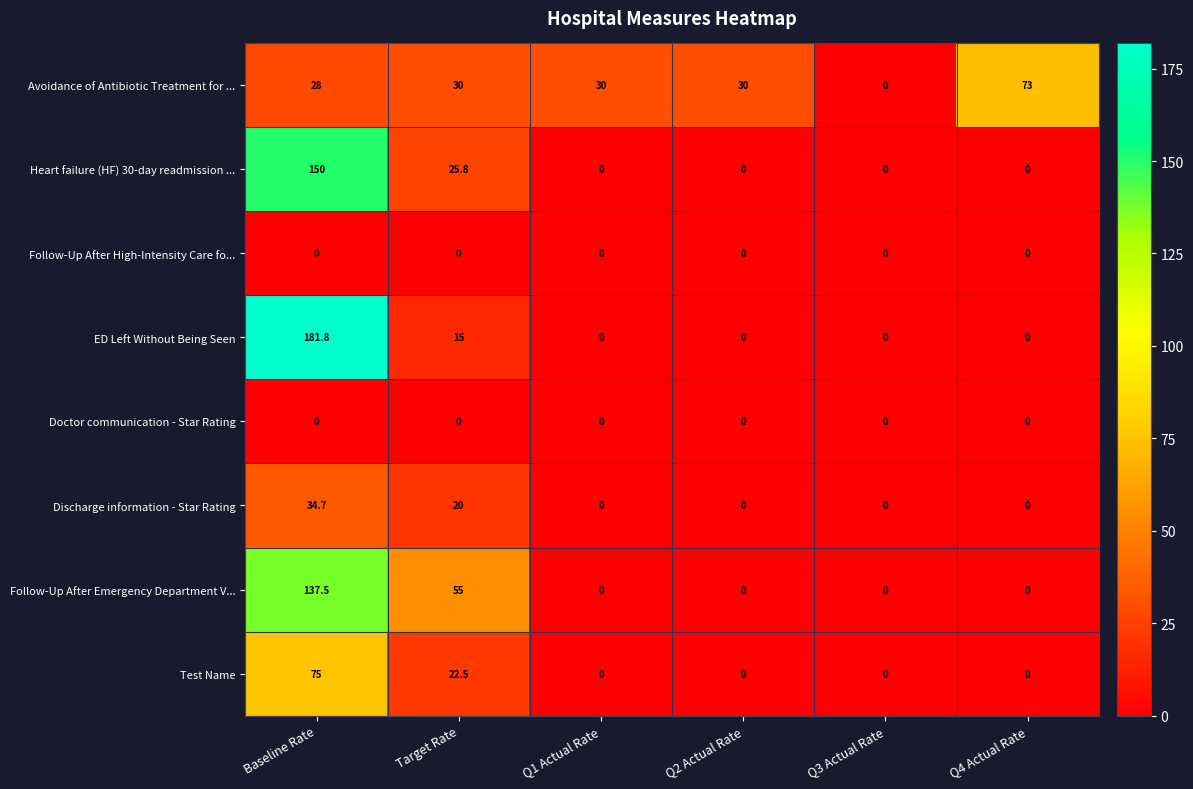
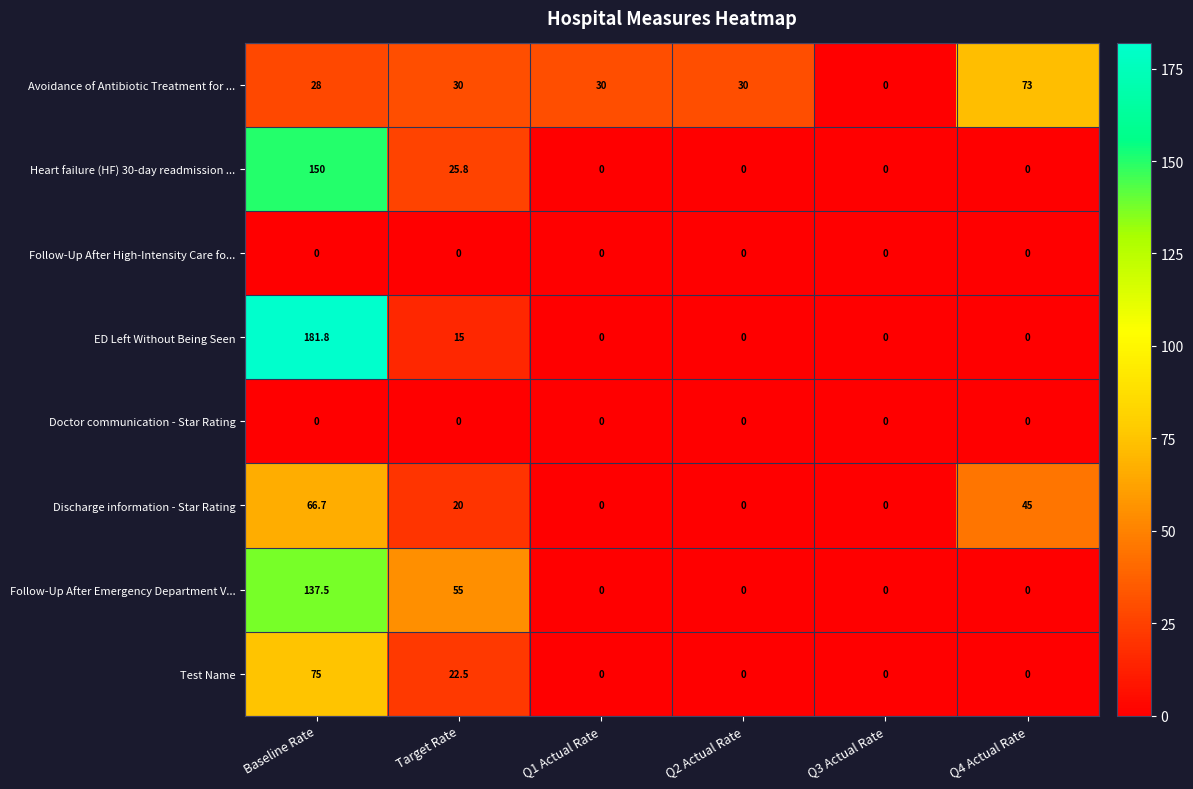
Discharge information - Star Rating, Baseline Rate: 34.7 -> 66.7
Discharge information - Star Rating, Q4 Actual Rate: 0 -> 45
